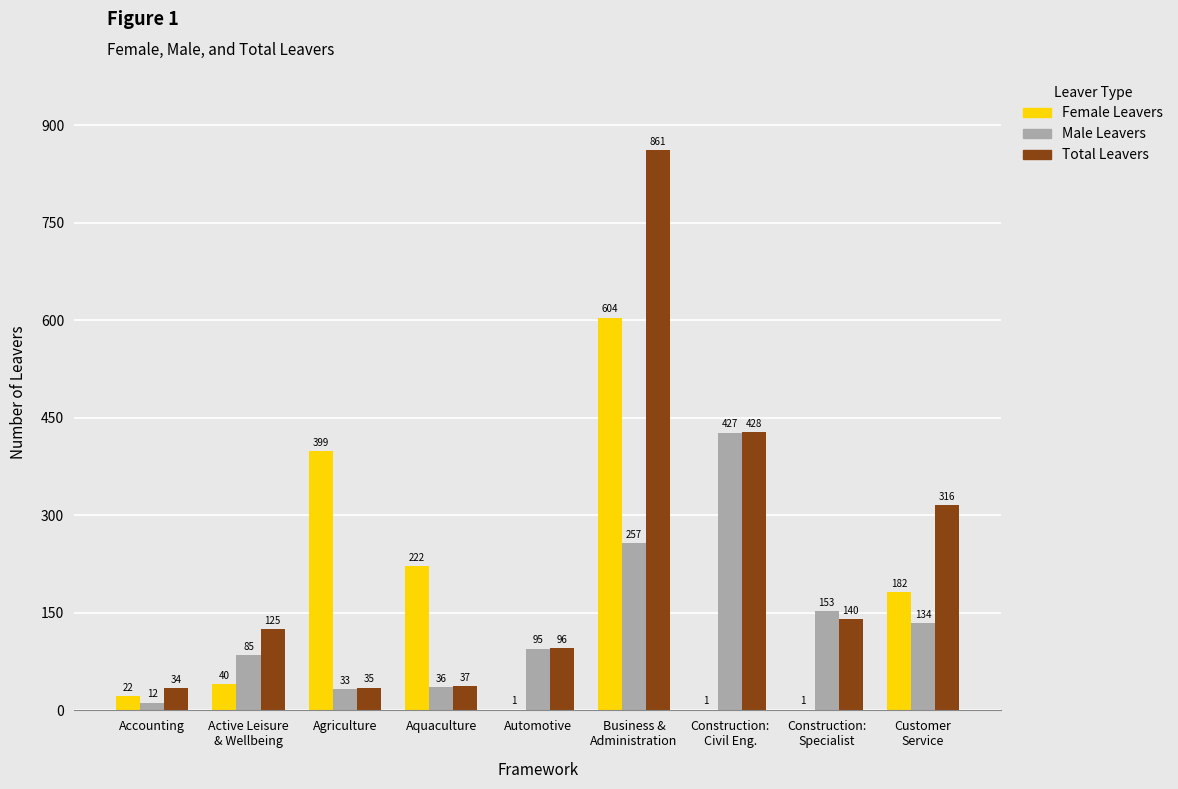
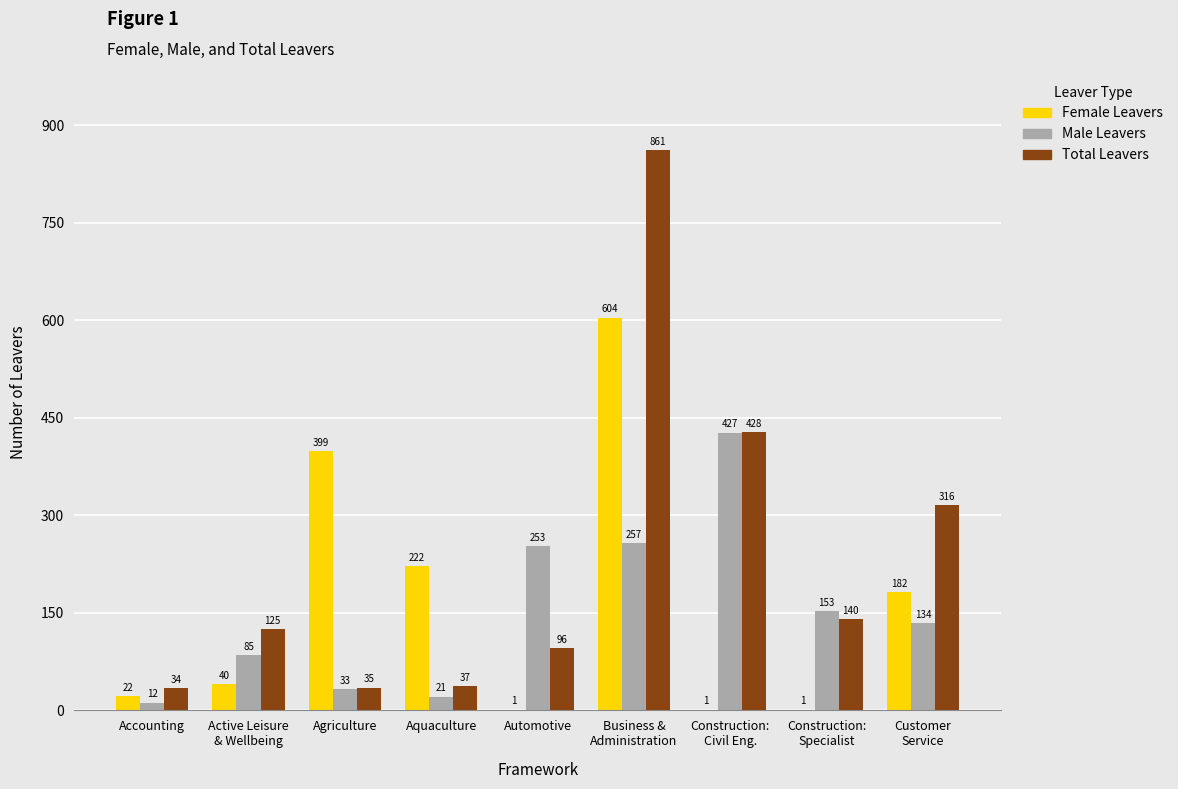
Male Leavers, Aquaculture: 36 -> 21
Male Leavers, Automotive: 95 -> 253
